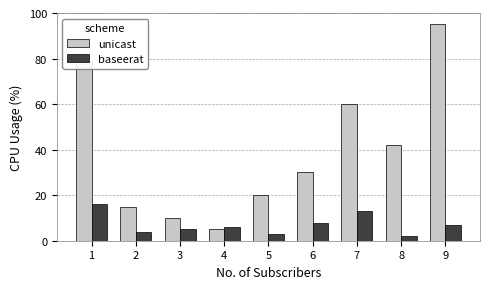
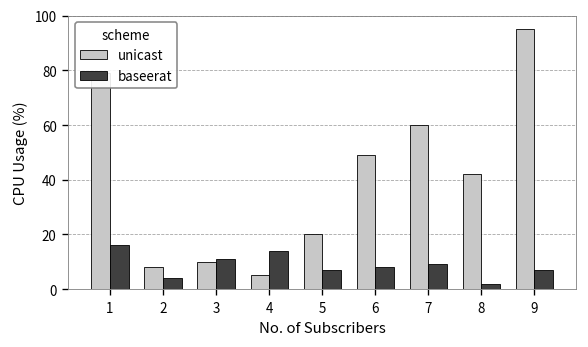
unicast, 2: 15 -> 8
baseerat, 3: 5 -> 11
baseerat, 4: 6 -> 14
baseerat, 5: 3 -> 7
unicast, 6: 30 -> 49
baseerat, 7: 13 -> 9
